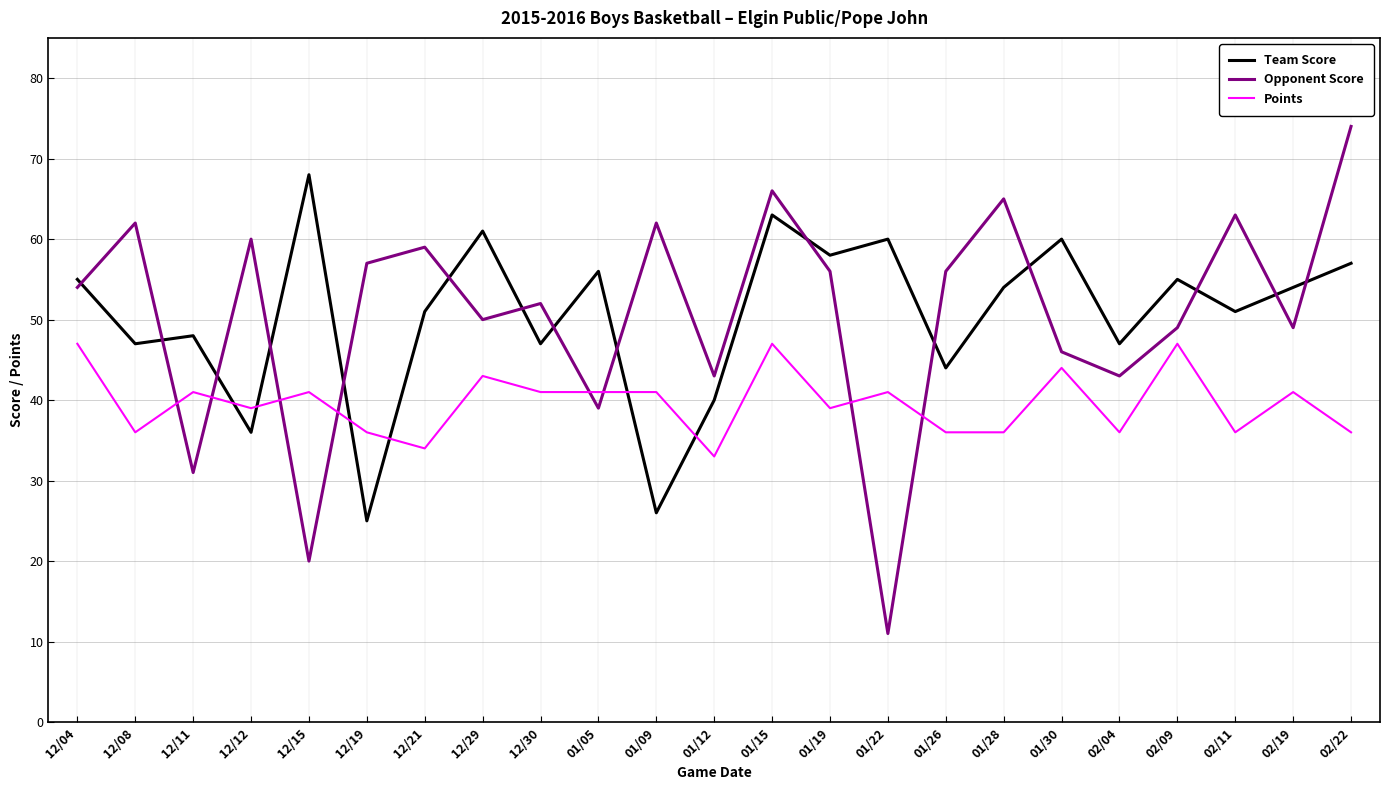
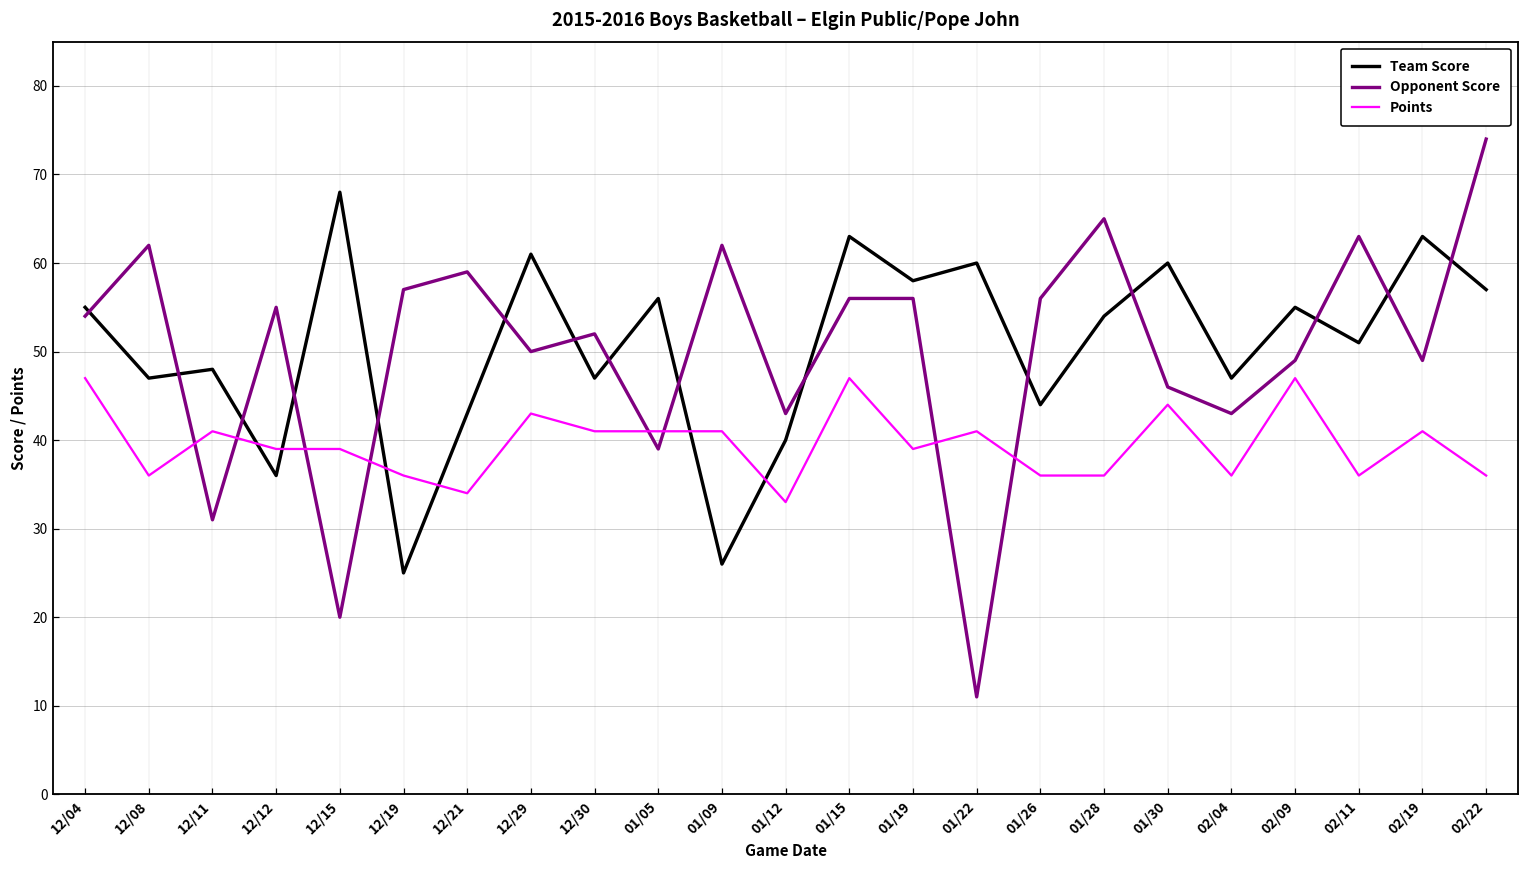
Opponent Score, 12/12: 60 -> 55
Points, 12/15: 41 -> 39
Team Score, 12/21: 51 -> 43
Opponent Score, 01/15: 66 -> 56
Team Score, 02/19: 54 -> 63
